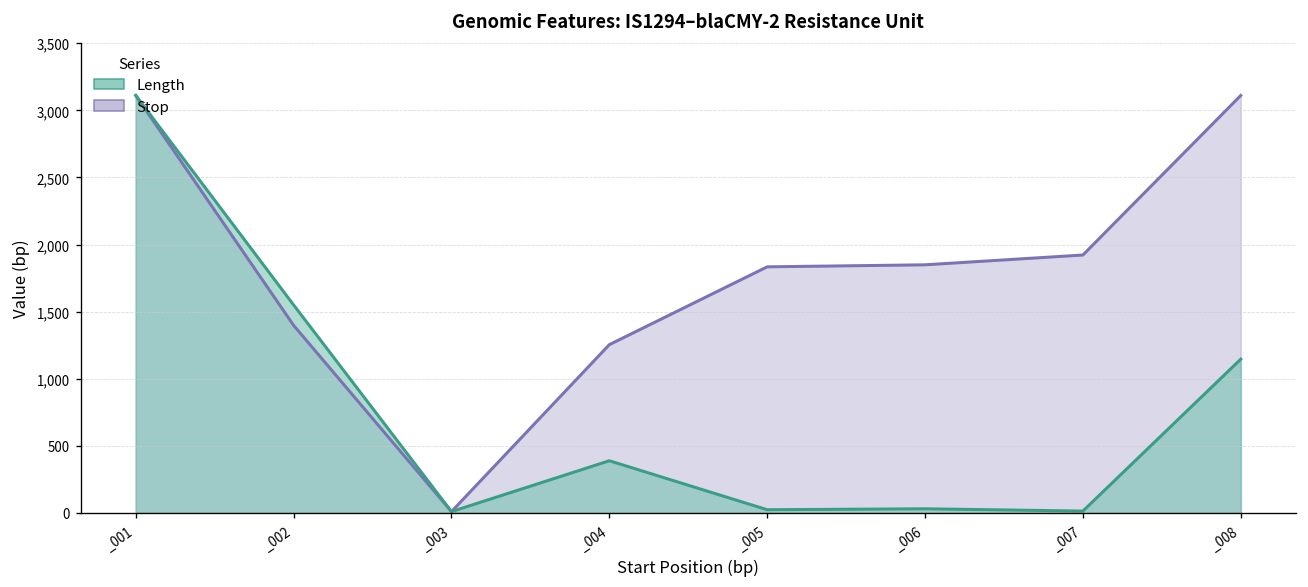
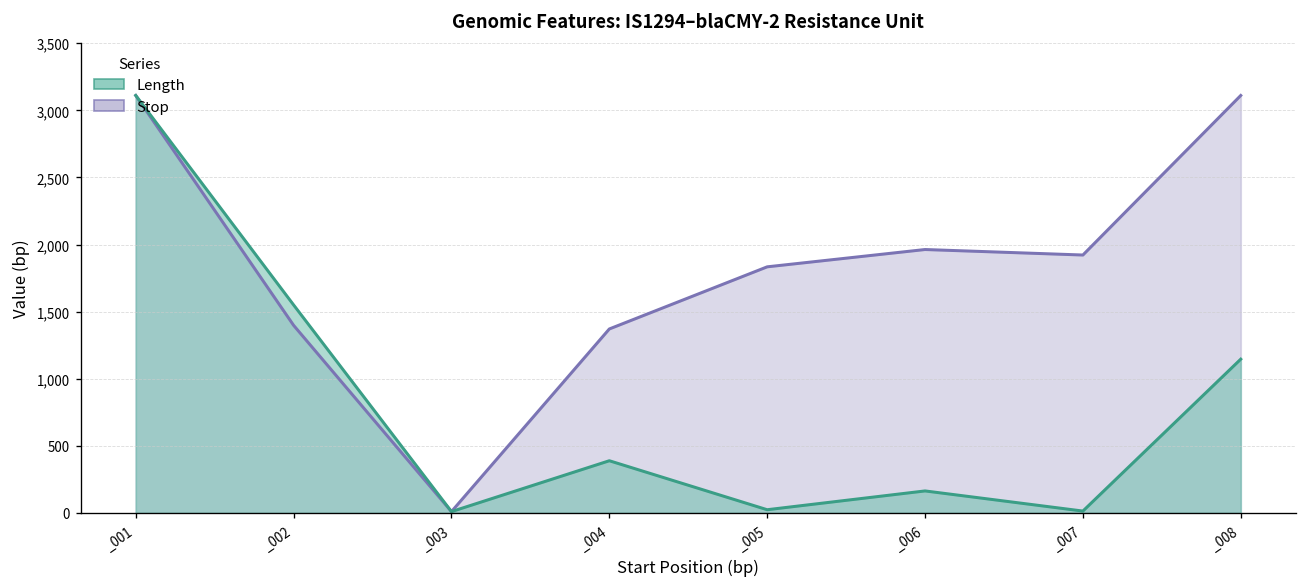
Stop, _004: 1,250 -> 1,370
Stop, _006: 1,850 -> 1,960
Length, _006: 30 -> 160
